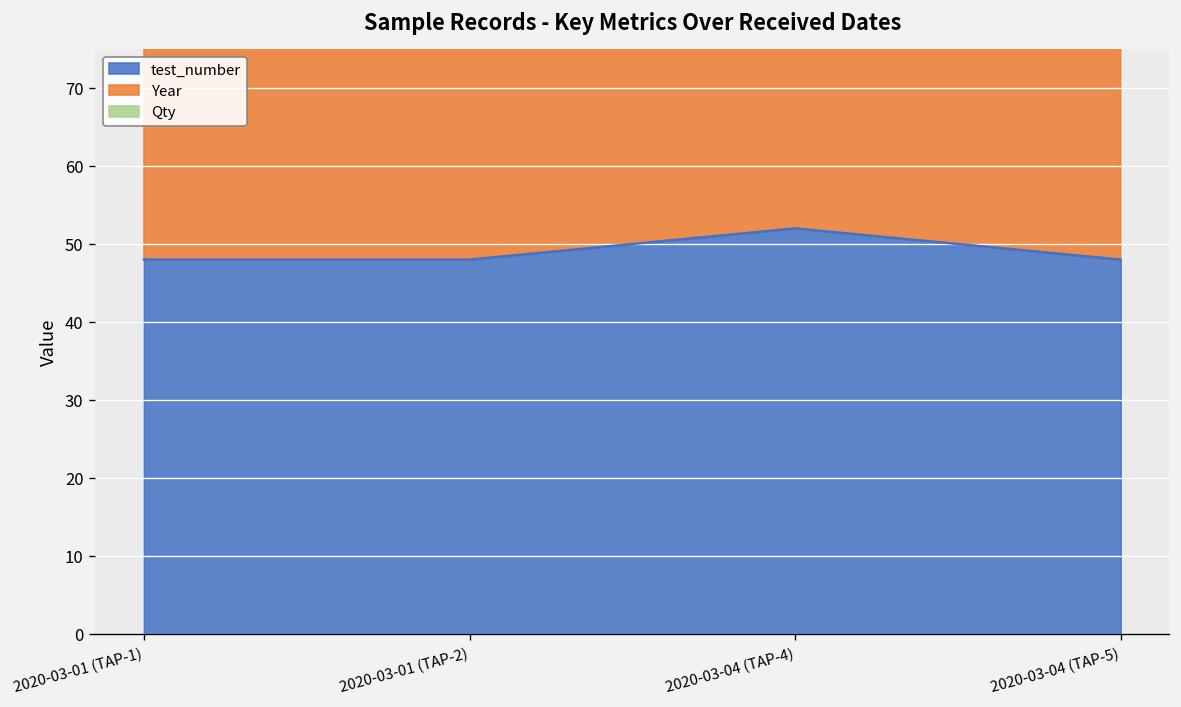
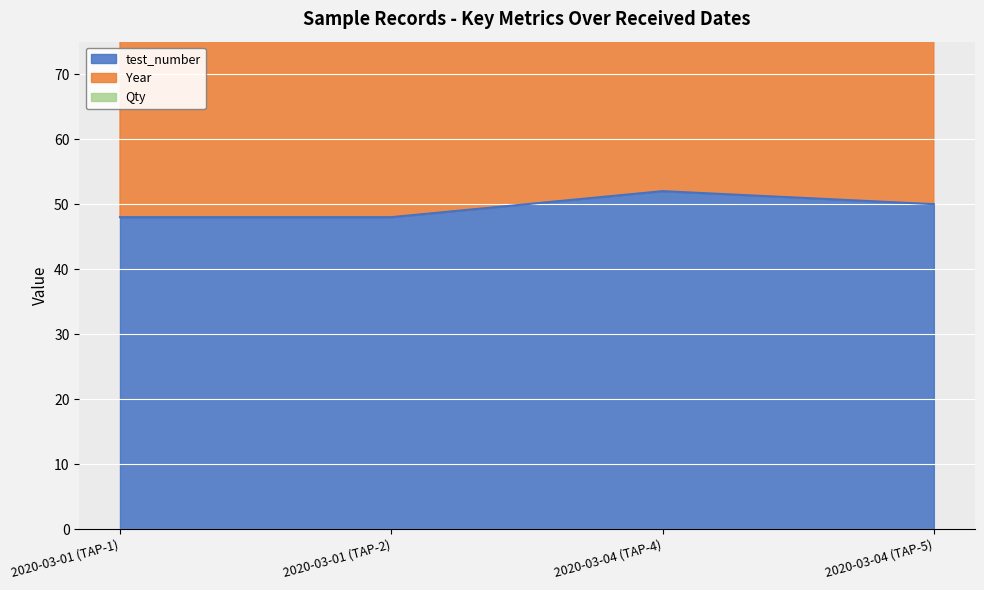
test_number, 2020-03-04 (TAP-5): 48 -> 50
